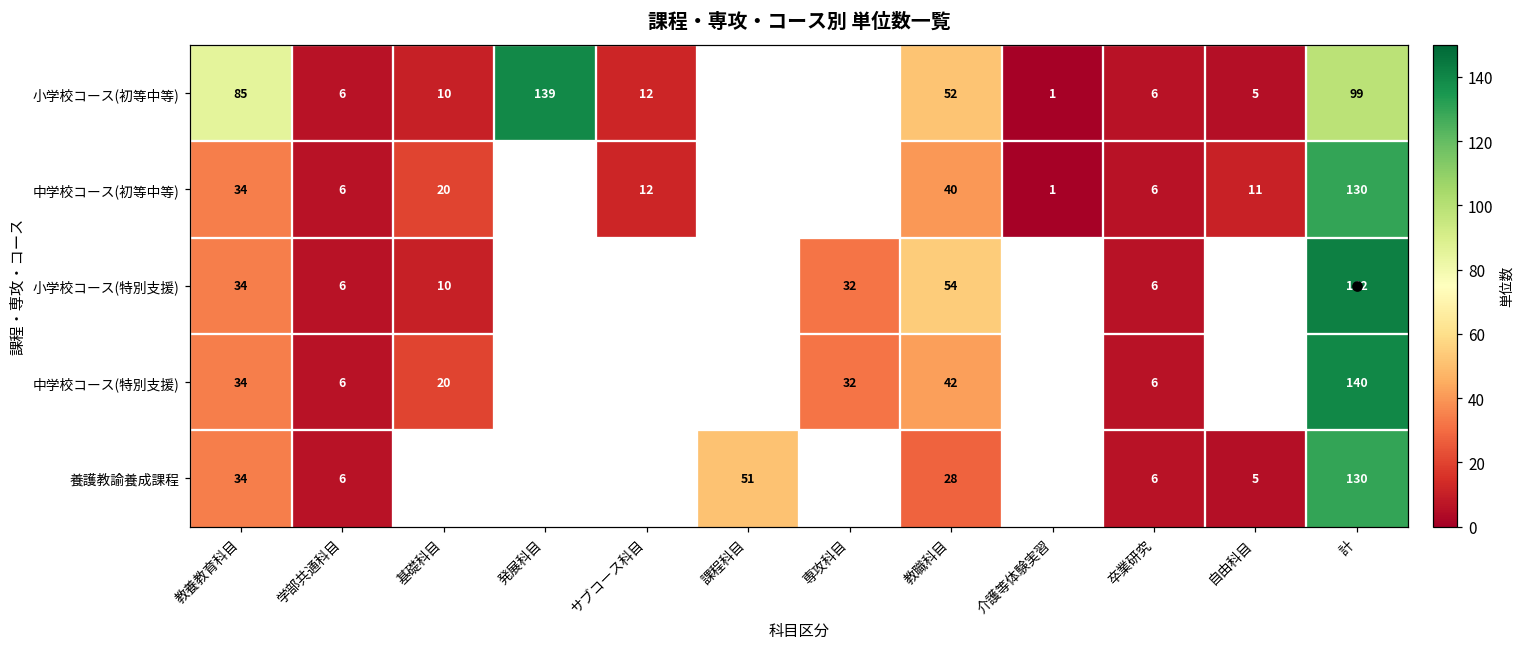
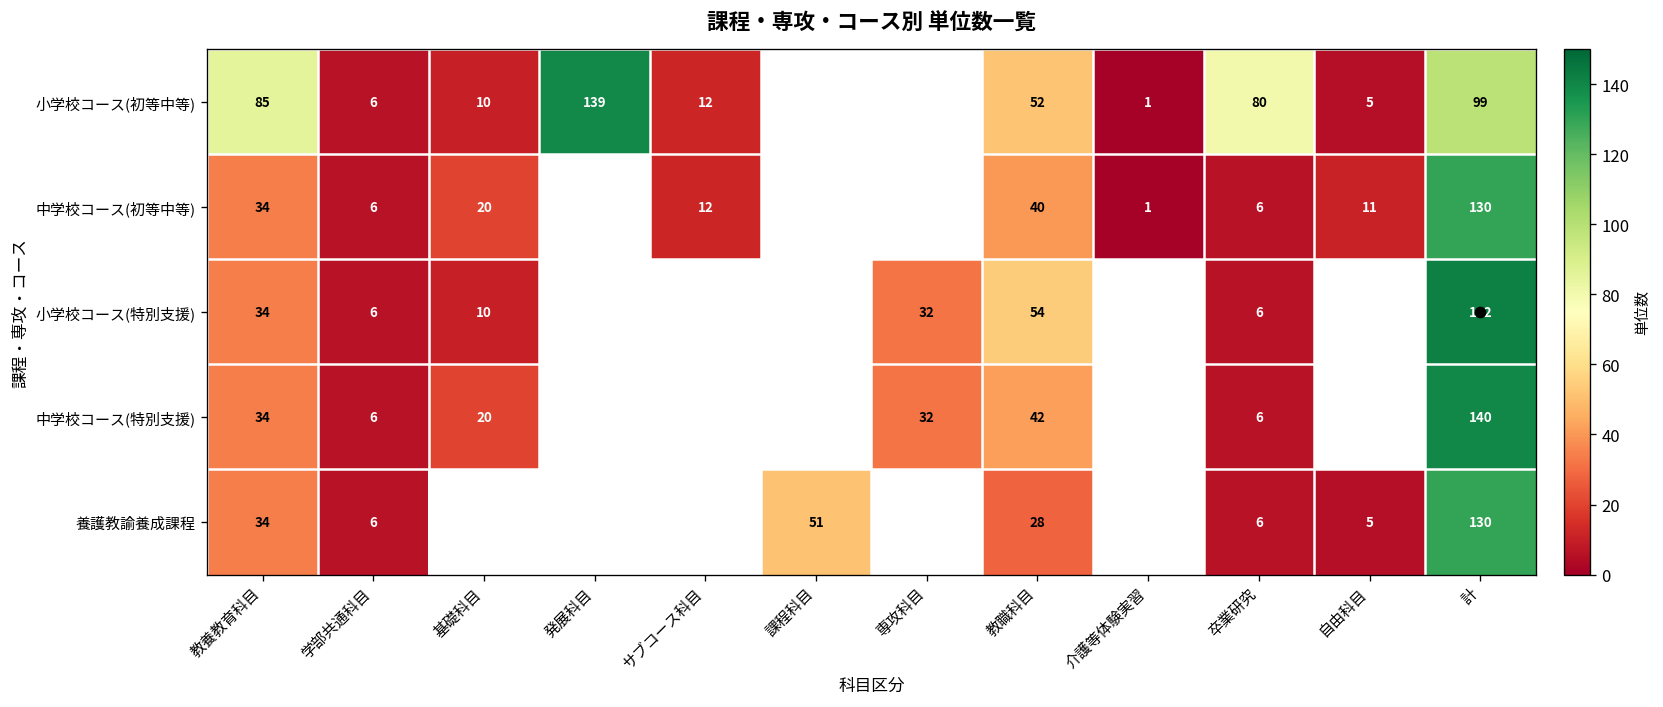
小学校コース(初等中等), 卒業研究: 6 -> 80
